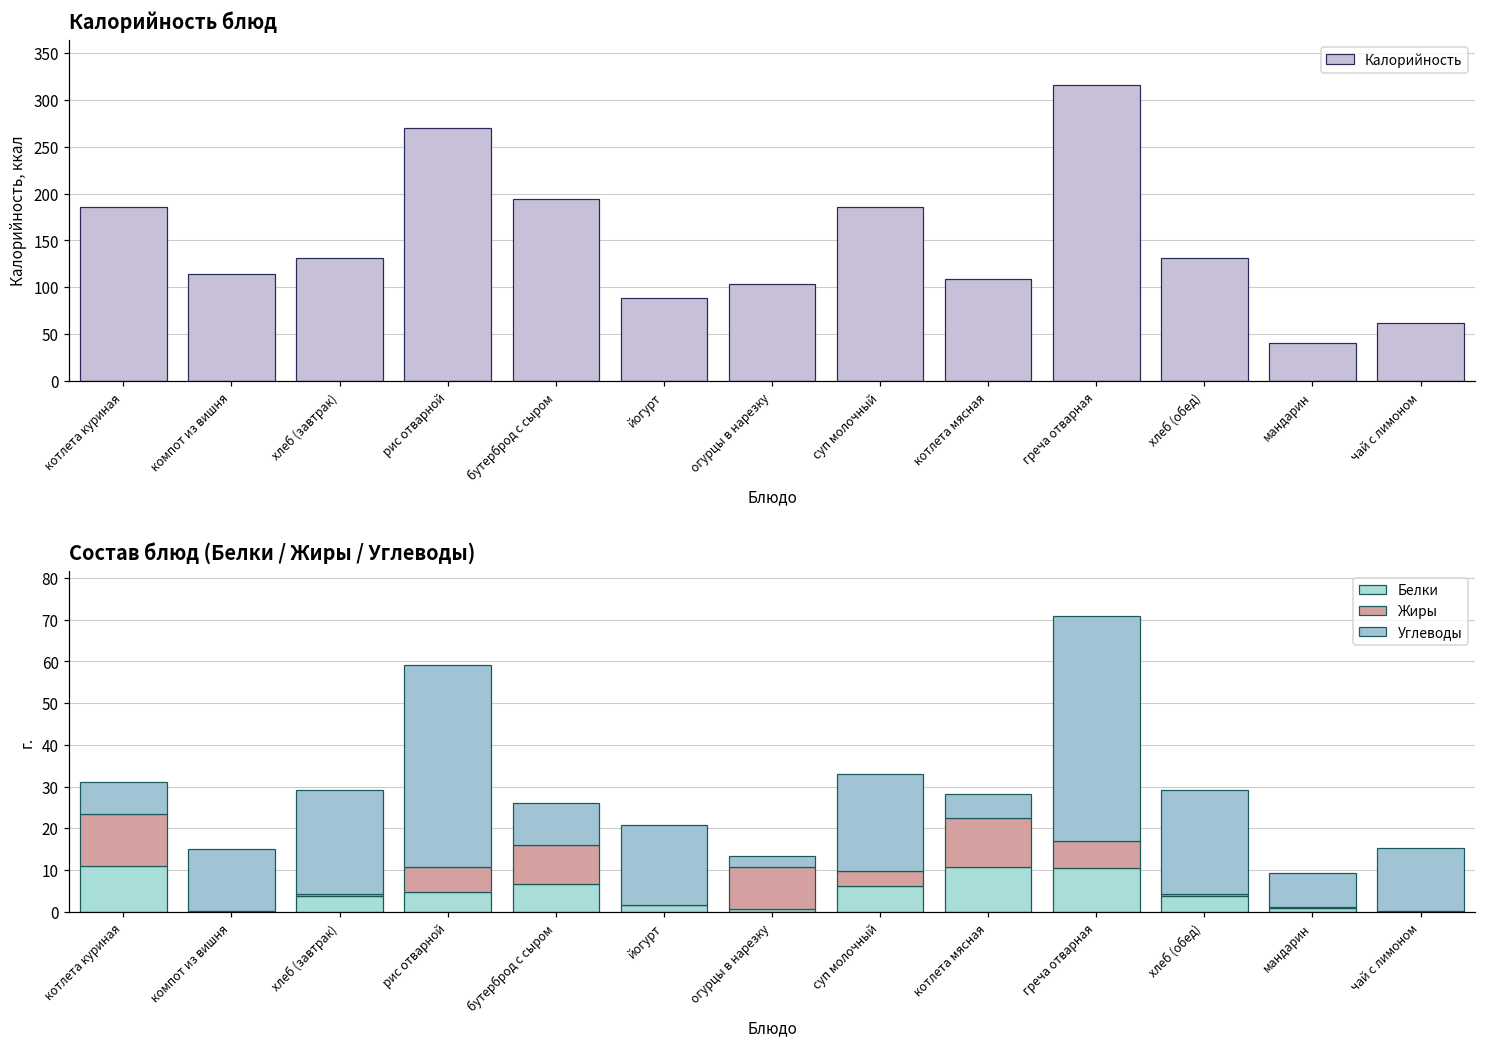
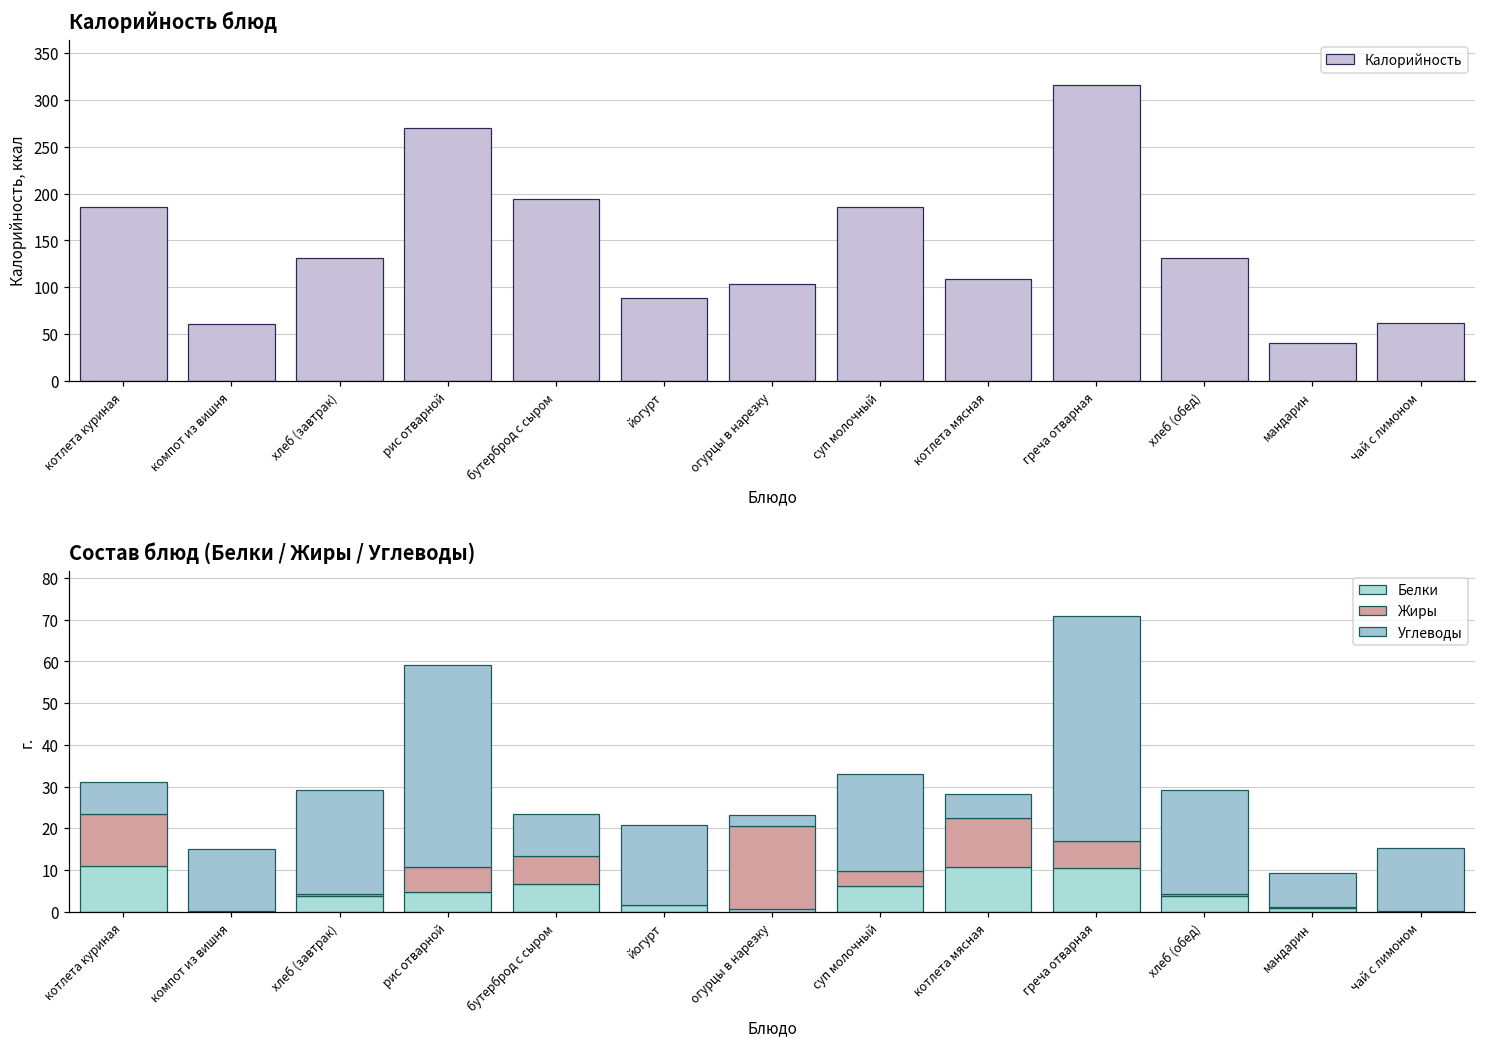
Калорийность блюд, компот из вишня: 110 -> 60
Состав блюд (Белки / Жиры / Углеводы), Жиры, бутерброд с сыром: 9 -> 7
Состав блюд (Белки / Жиры / Углеводы), Жиры, огурцы в нарезку: 10 -> 20
